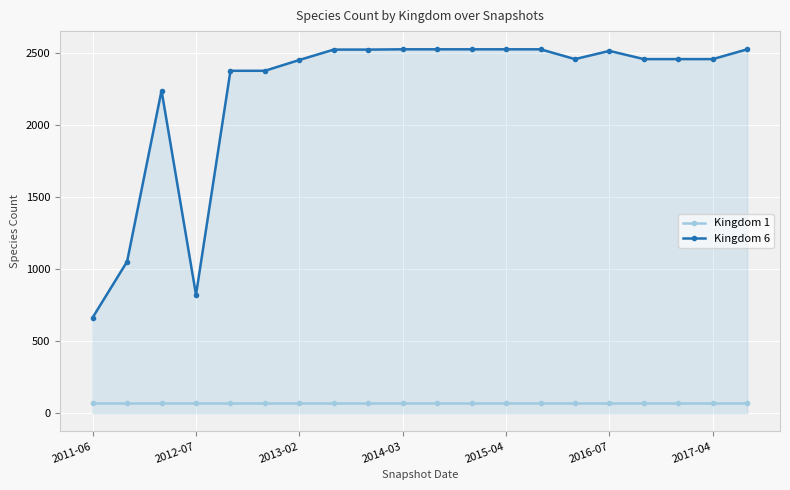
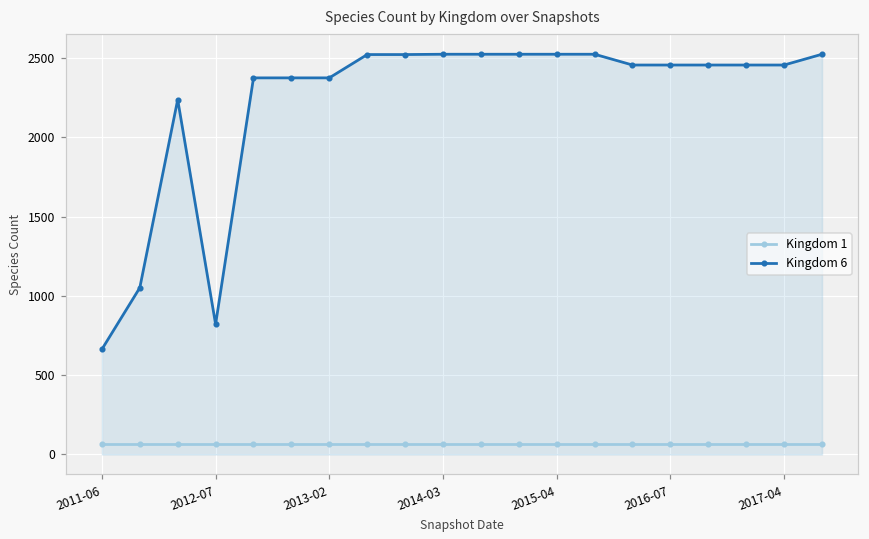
Kingdom 6, 2013-02: 2450 -> 2370
Kingdom 6, 2016-07: 2510 -> 2460
